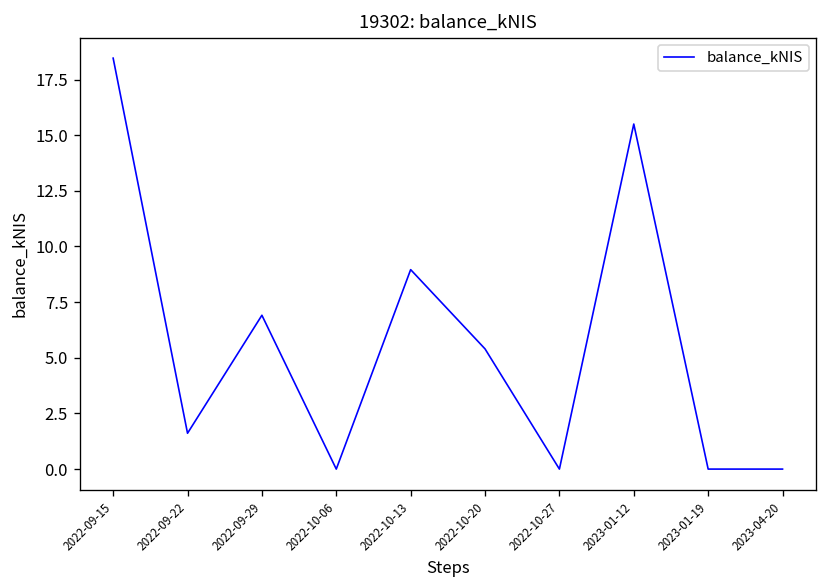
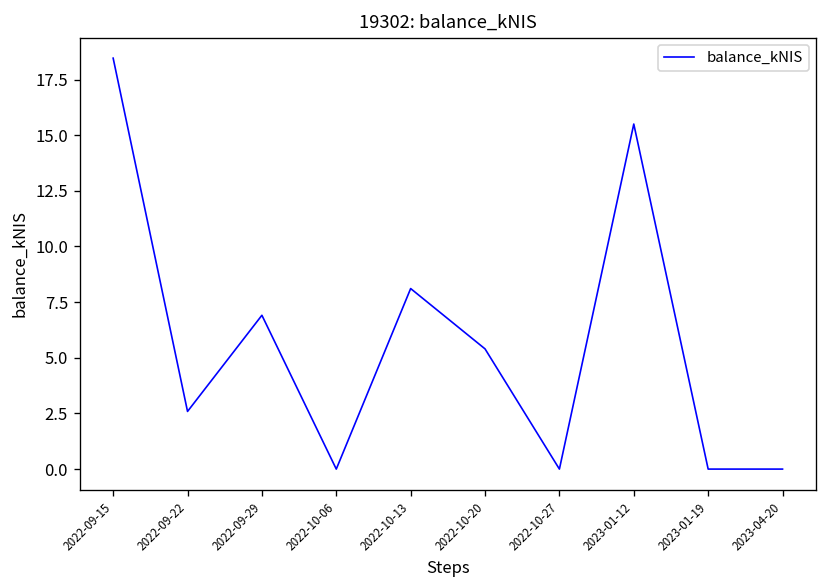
2022-09-22: 1.6 -> 2.6
2022-10-13: 9.0 -> 8.1
